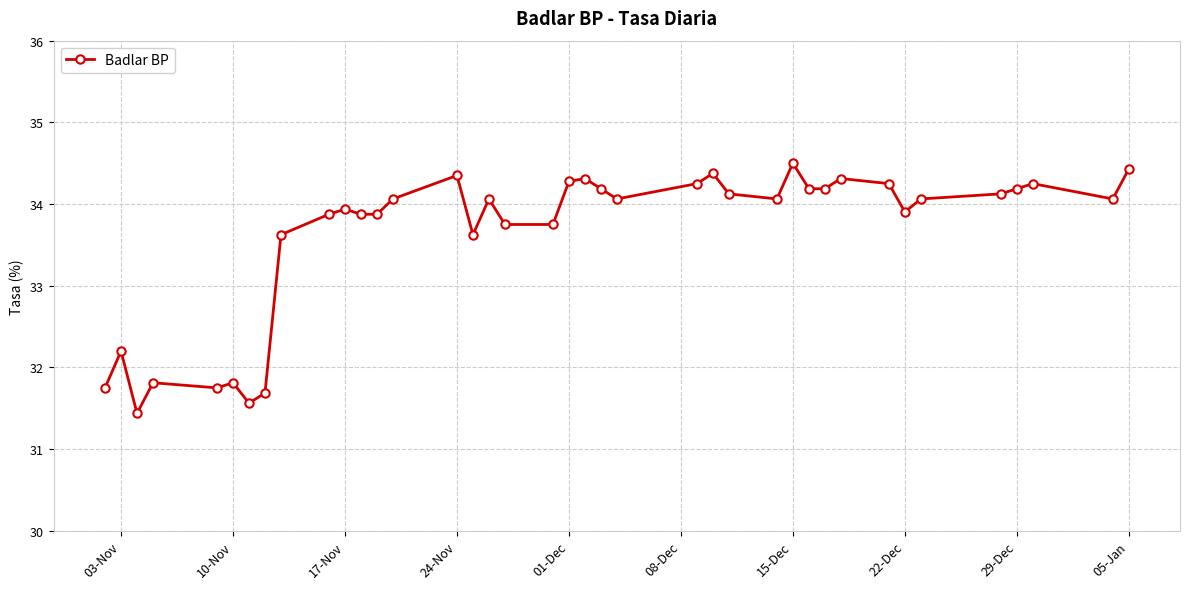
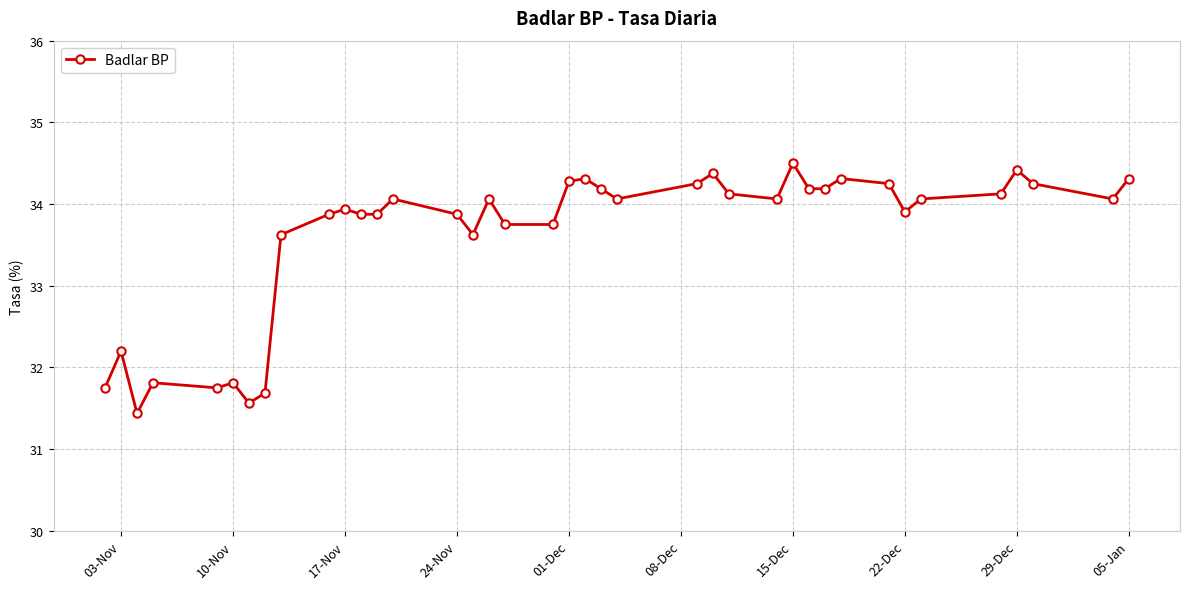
24-Nov: 34.4 -> 33.9
29-Dec: 34.2 -> 34.4
05-Jan: 34.4 -> 34.3
